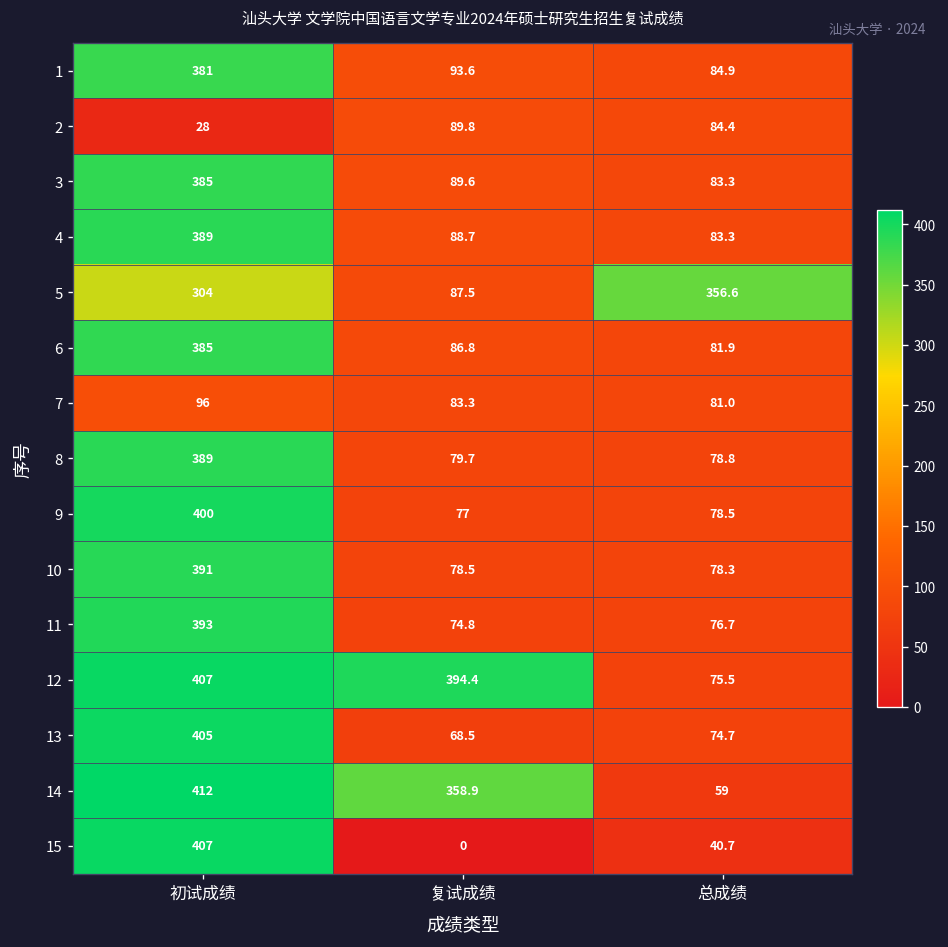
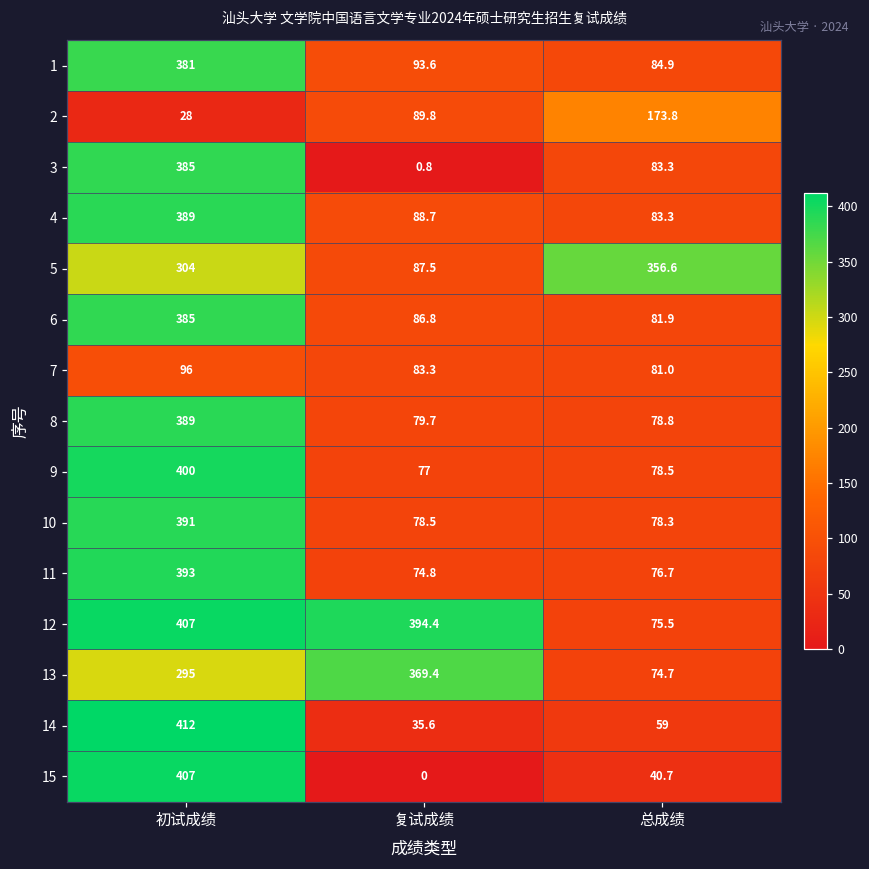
2, 总成绩: 84.4 -> 173.8
3, 复试成绩: 89.6 -> 0.8
13, 初试成绩: 405 -> 295
13, 复试成绩: 68.5 -> 369.4
14, 复试成绩: 358.9 -> 35.6
